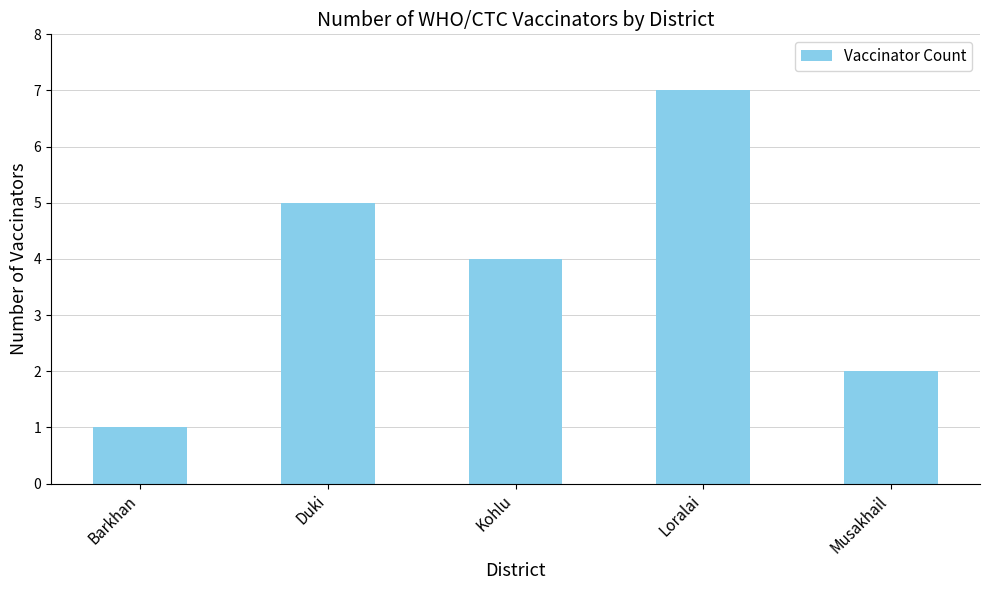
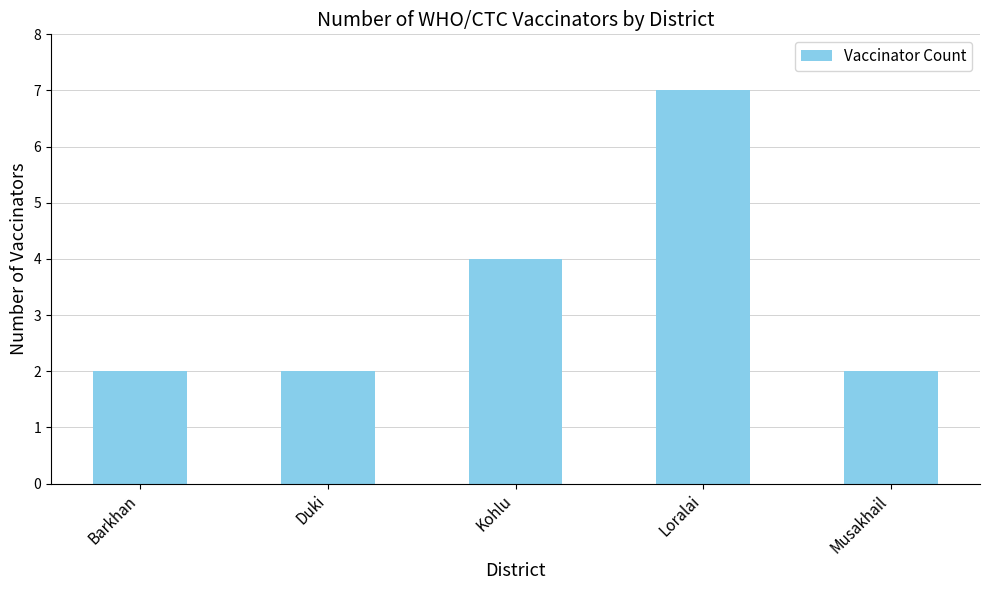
Barkhan: 1 -> 2
Duki: 5 -> 2
